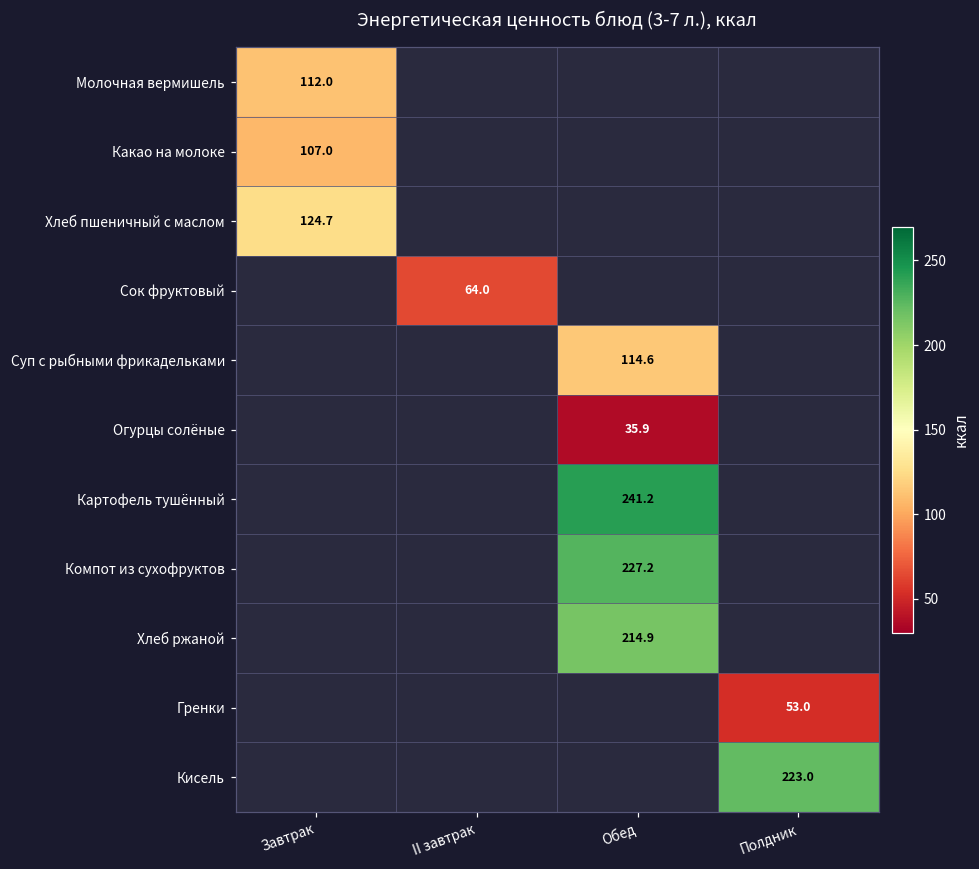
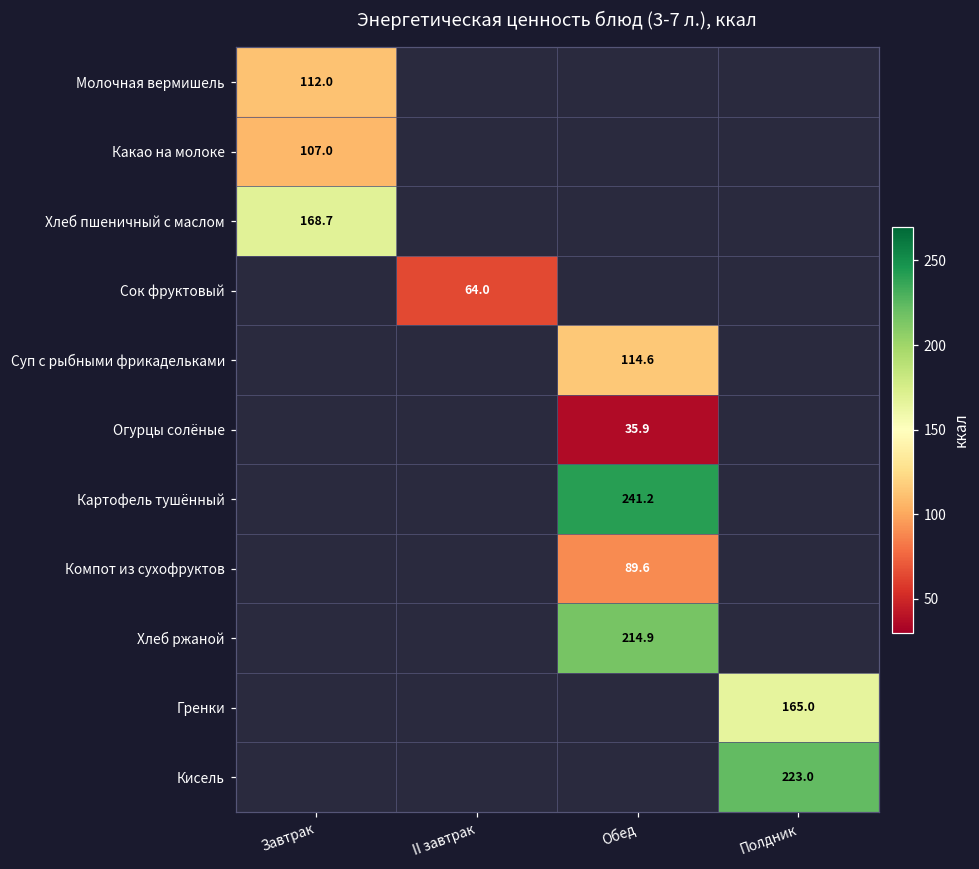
Хлеб пшеничный с маслом, Завтрак: 124.7 -> 168.7
Компот из сухофруктов, Обед: 227.2 -> 89.6
Гренки, Полдник: 53.0 -> 165.0
